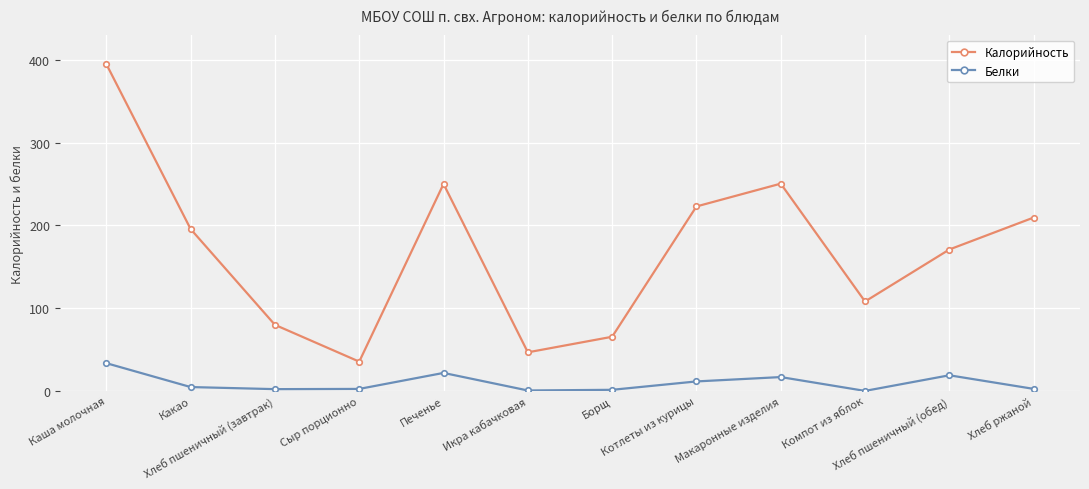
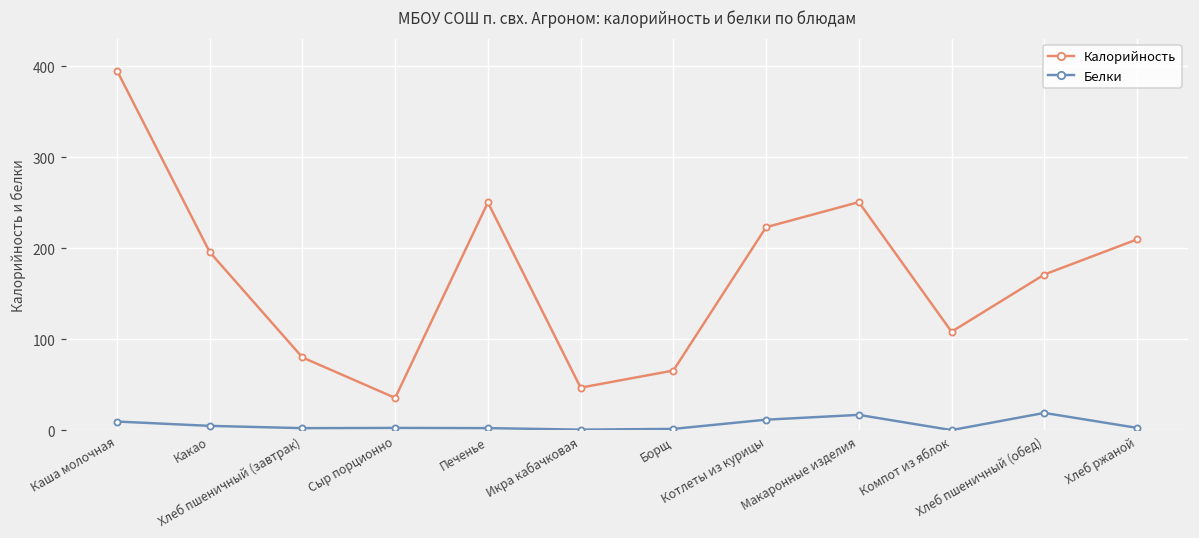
Белки, Каша молочная: 30 -> 10
Белки, Печенье: 20 -> 0
